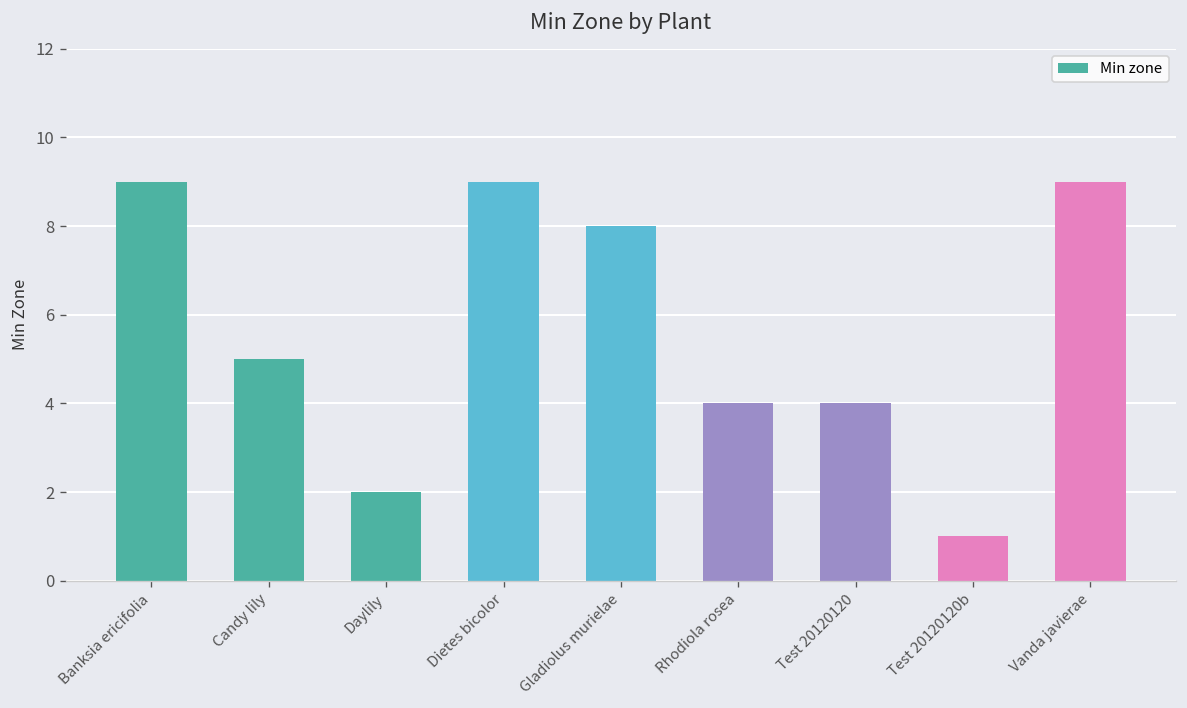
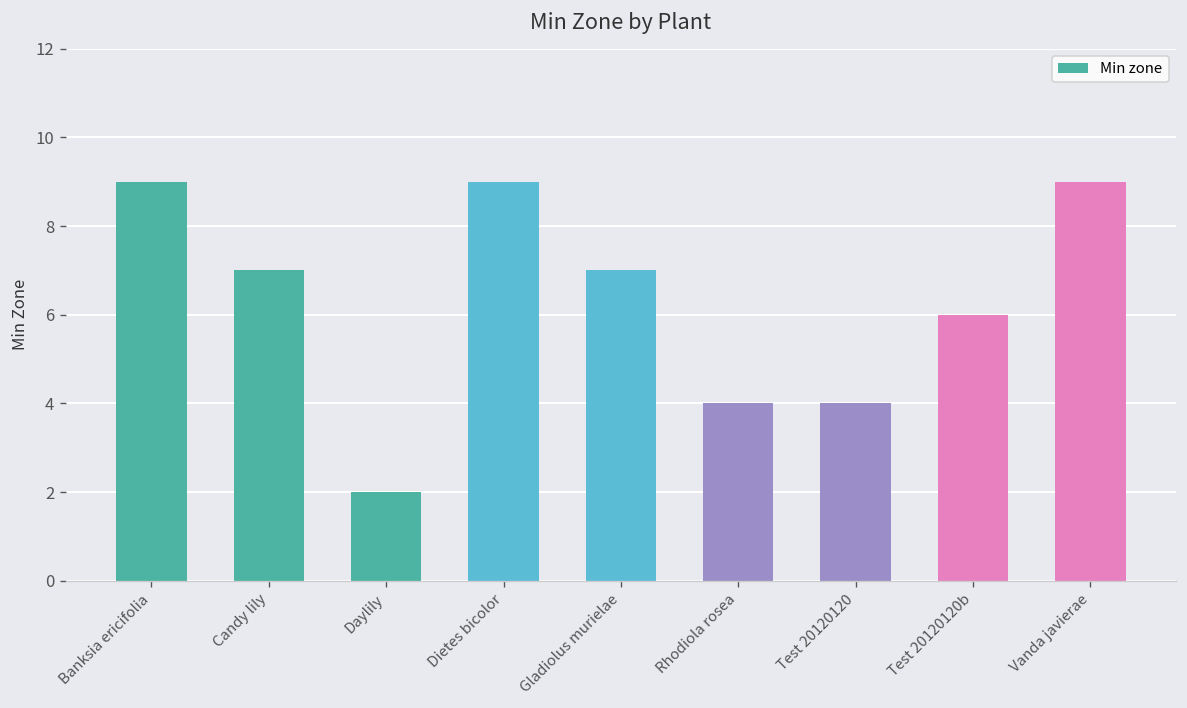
Candy lily: 5 -> 7
Gladiolus murielae: 8 -> 7
Test 20120120b: 1 -> 6
